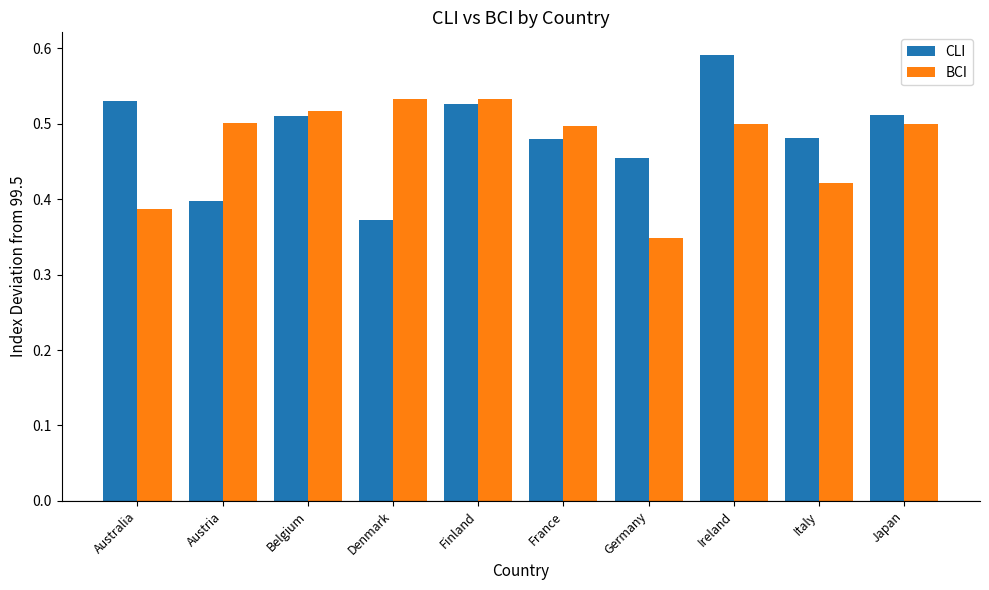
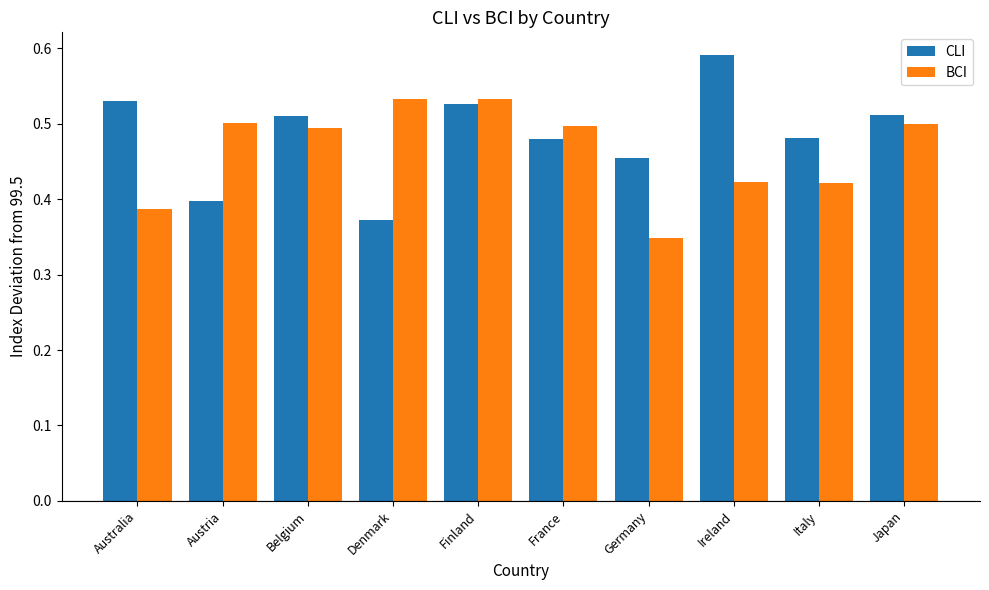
BCI, Belgium: 0.52 -> 0.49
BCI, Ireland: 0.50 -> 0.42
